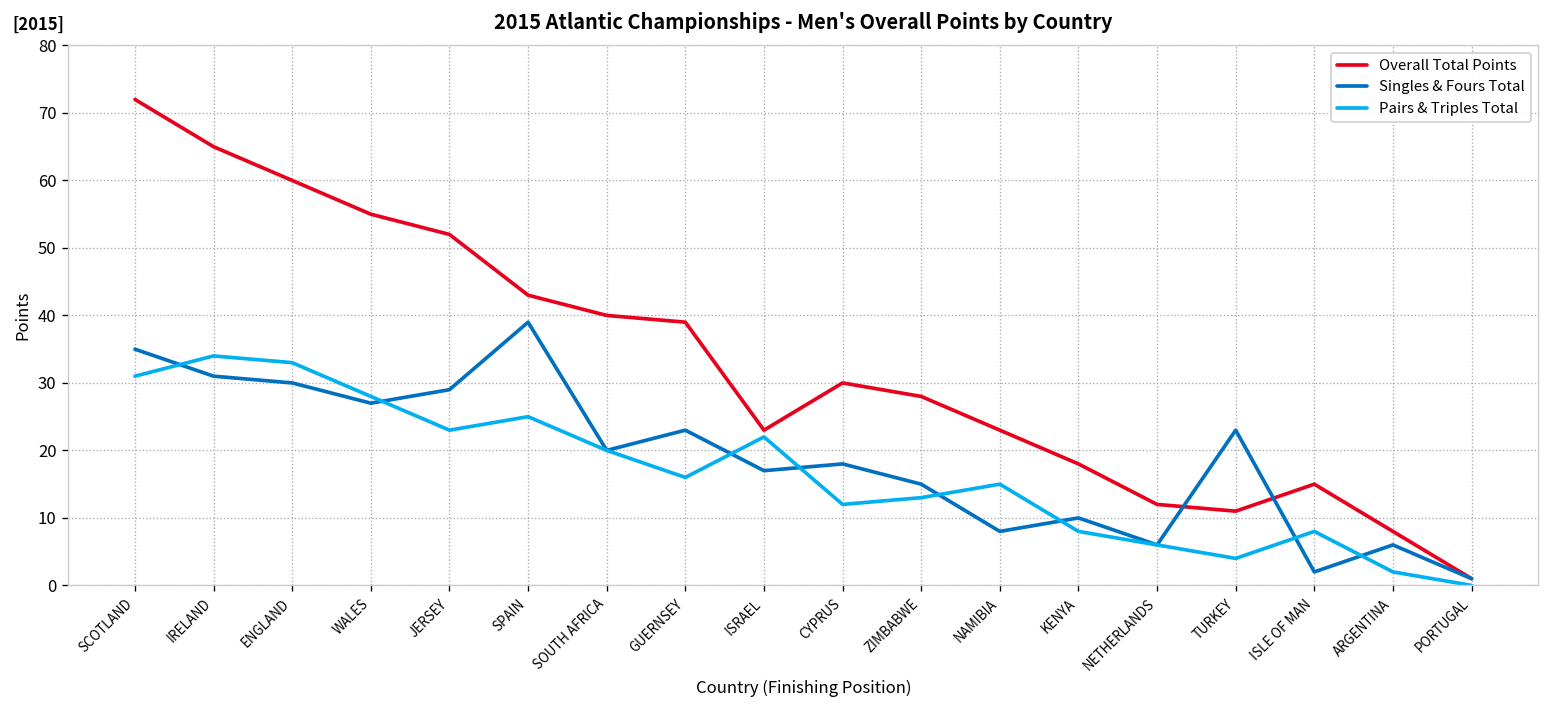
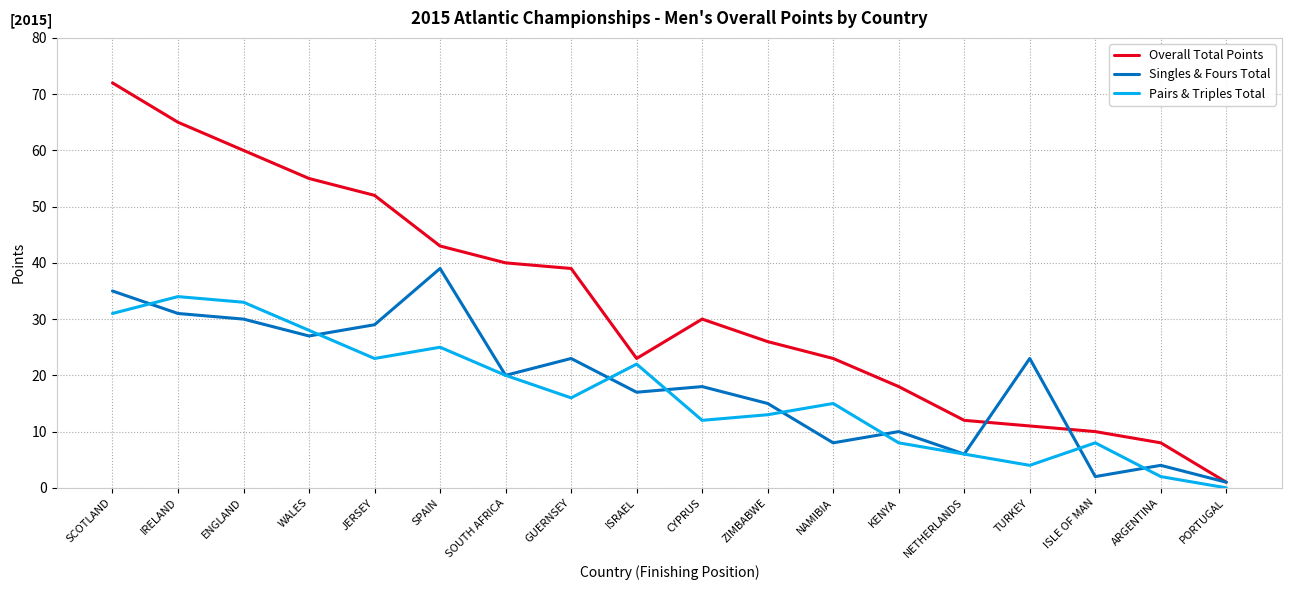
Overall Total Points, ZIMBABWE: 28 -> 26
Overall Total Points, ISLE OF MAN: 15 -> 10
Singles & Fours Total, ARGENTINA: 6 -> 4
